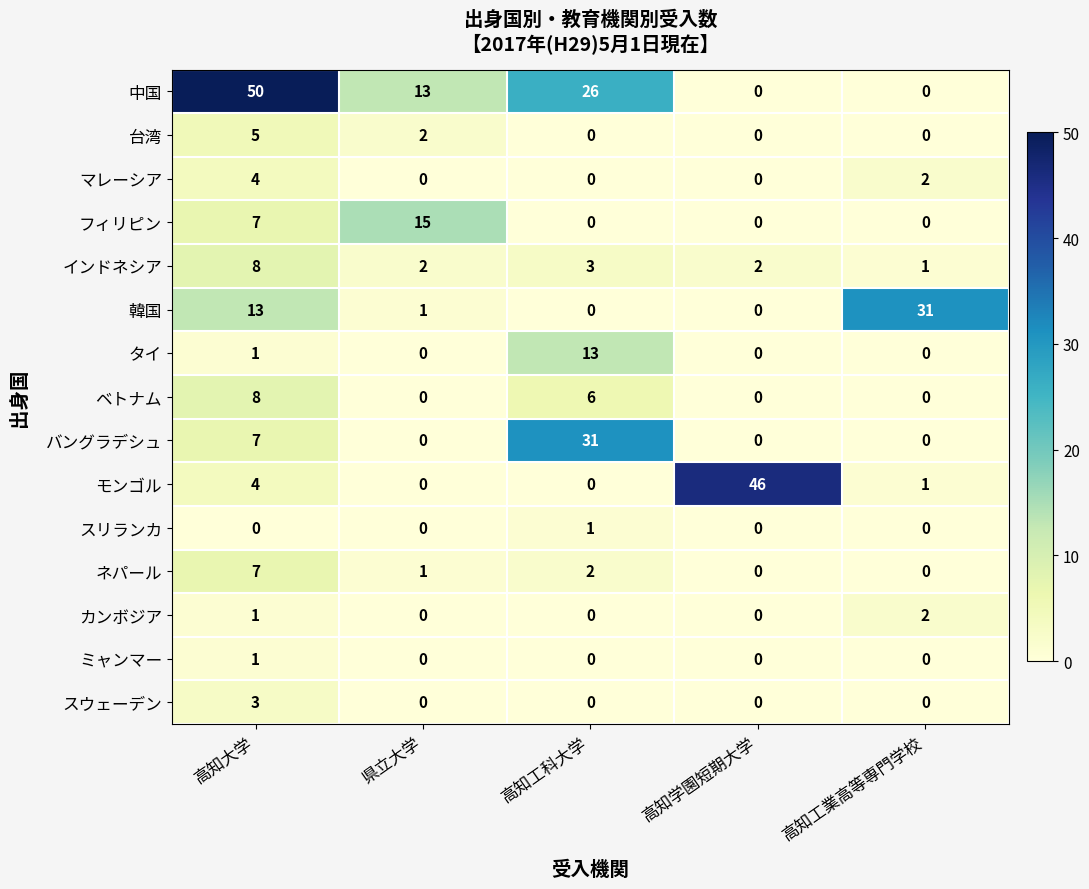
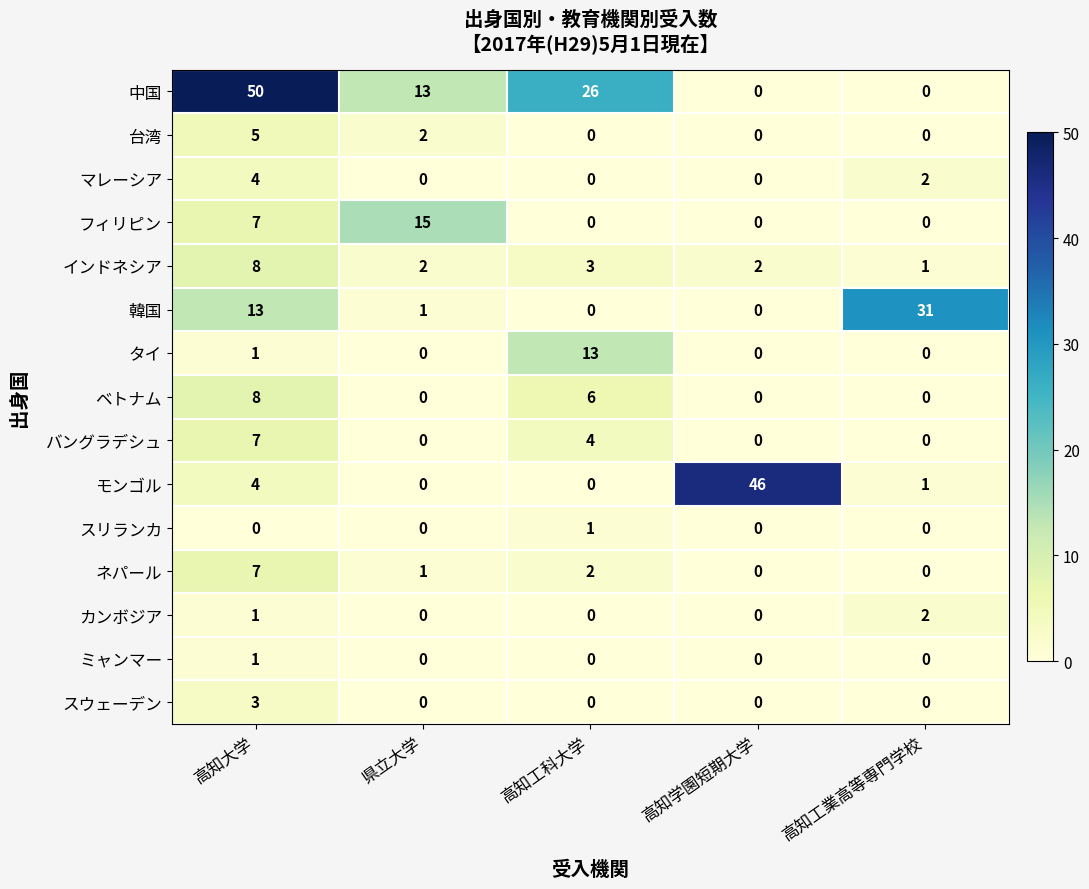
バングラデシュ, 高知工科大学: 31 -> 4
